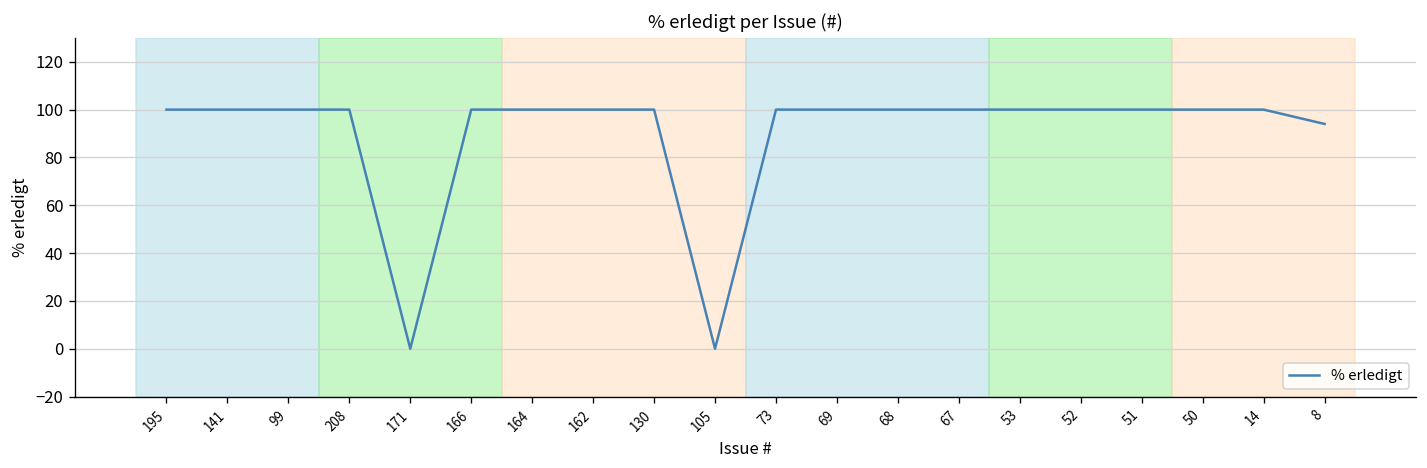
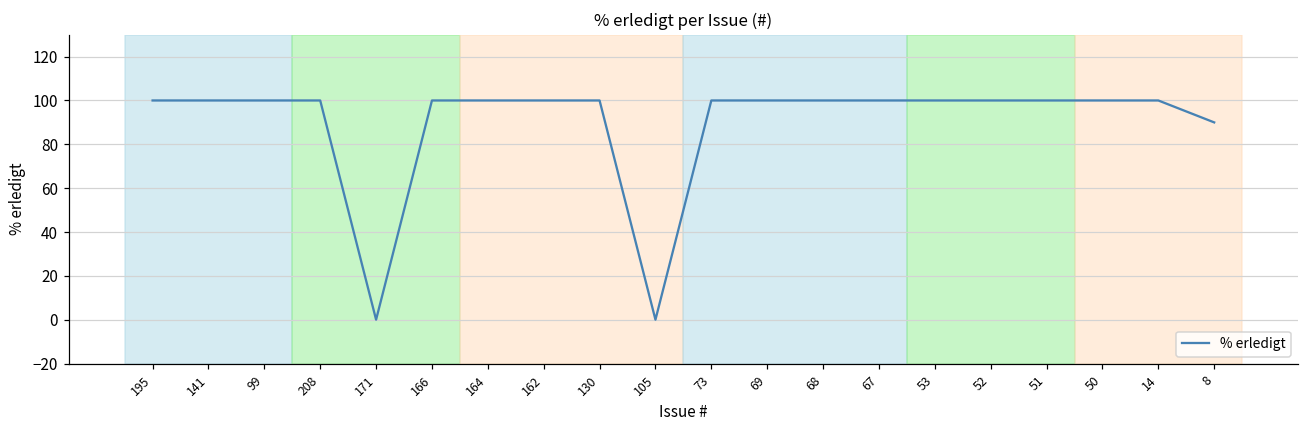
8: 94 -> 90
